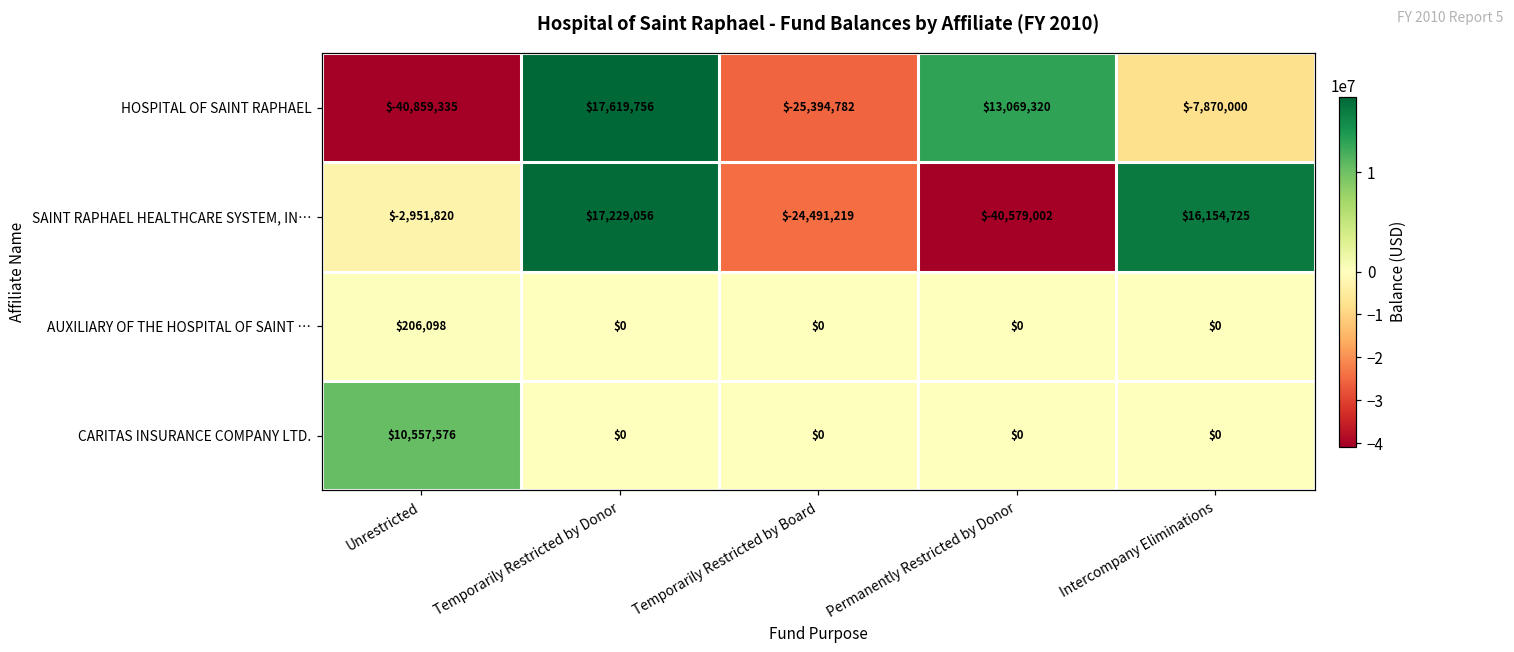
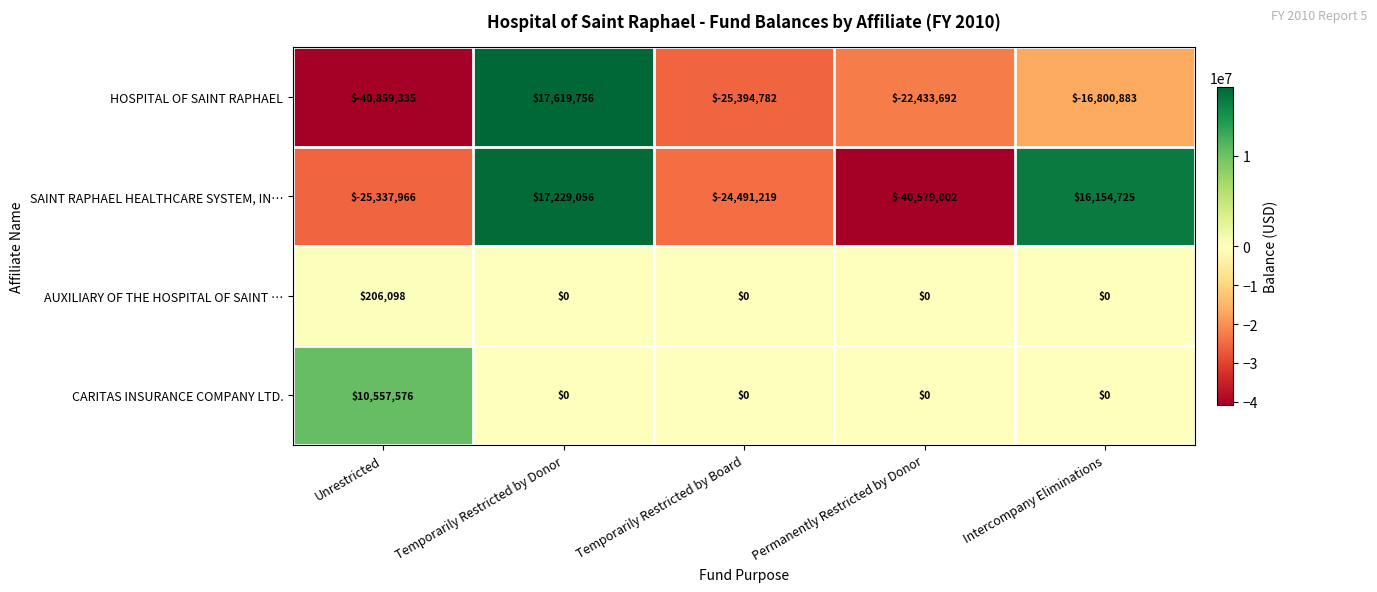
HOSPITAL OF SAINT RAPHAEL, Permanently Restricted by Donor: $13,069,320 -> $-22,433,692
HOSPITAL OF SAINT RAPHAEL, Intercompany Eliminations: $-7,870,000 -> $-16,800,883
SAINT RAPHAEL HEALTHCARE SYSTEM, IN…, Unrestricted: $-2,951,820 -> $-25,337,966
